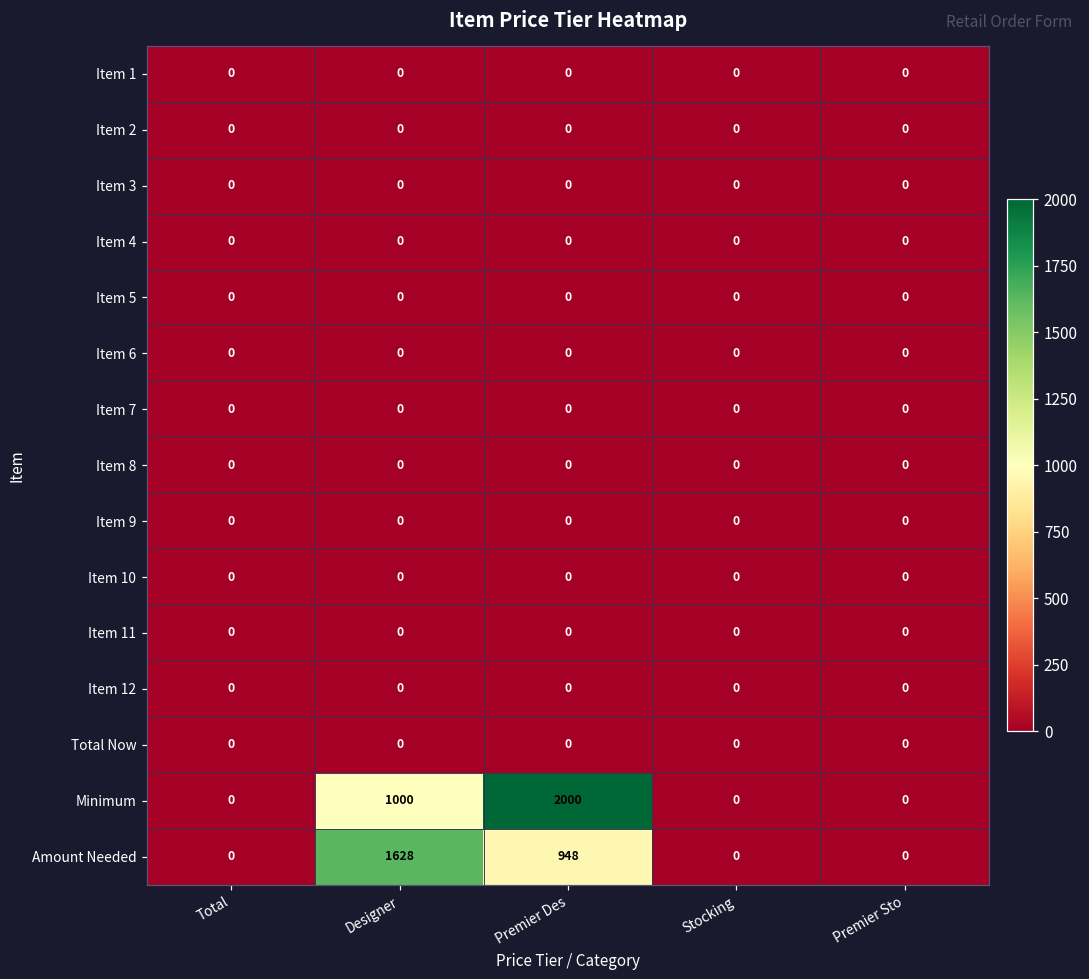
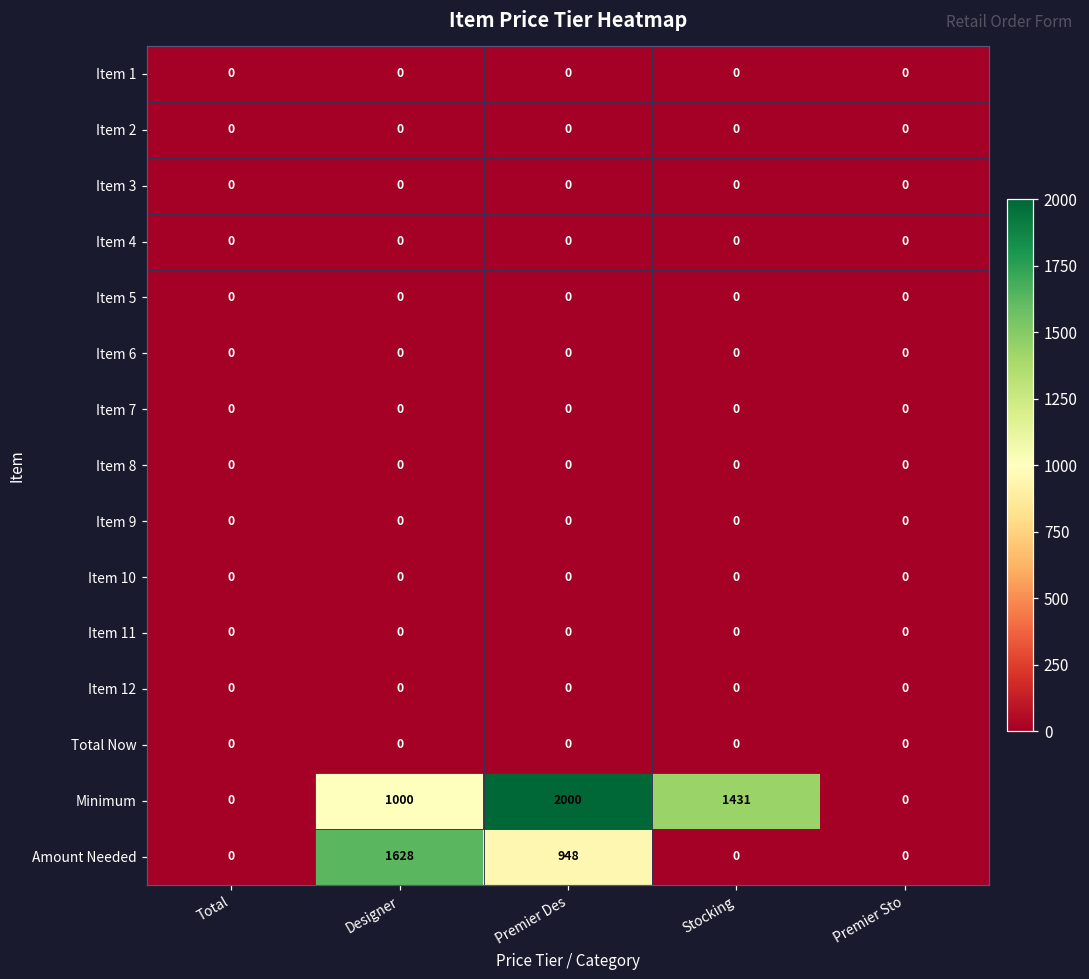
Minimum, Stocking: 0 -> 1431
